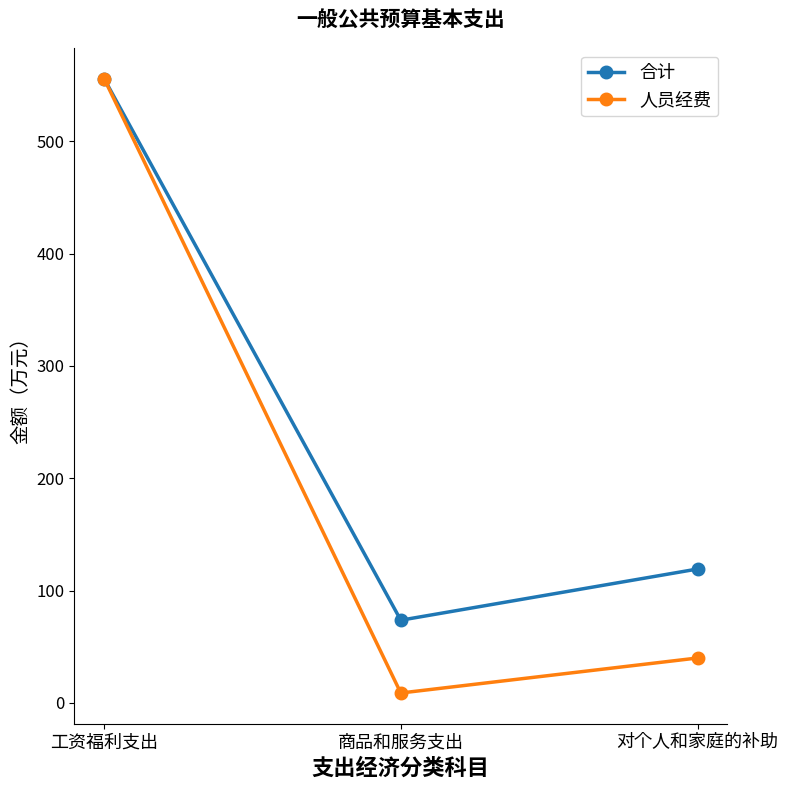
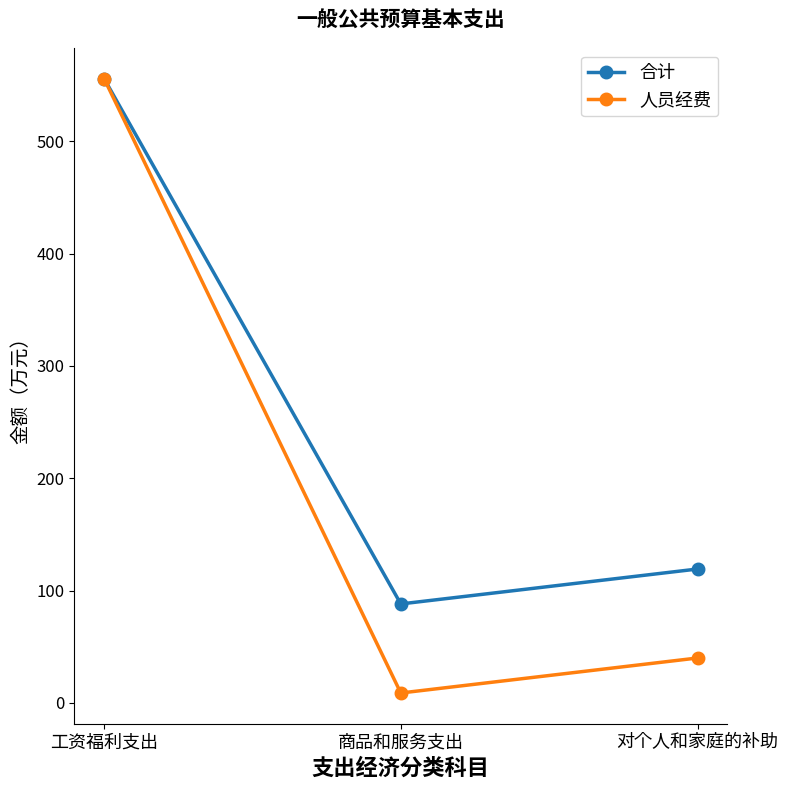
合计, 商品和服务支出: 74 -> 88
